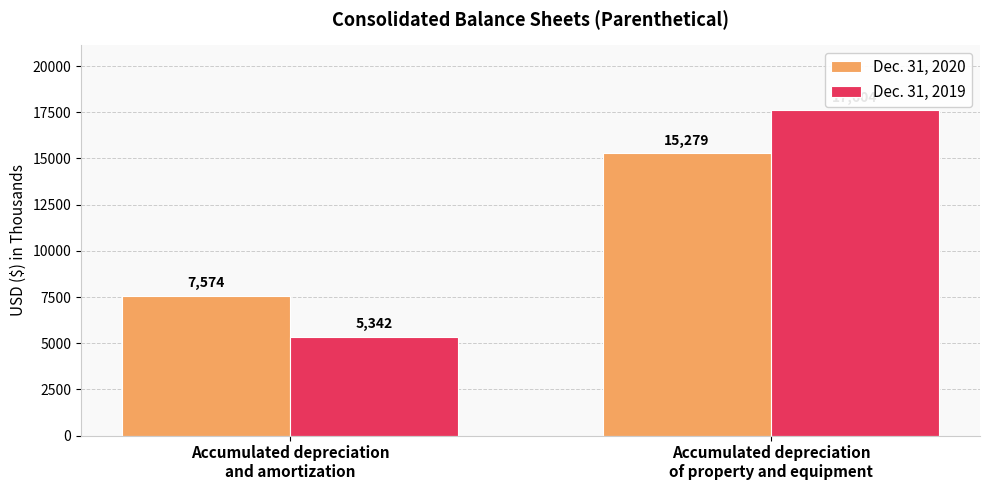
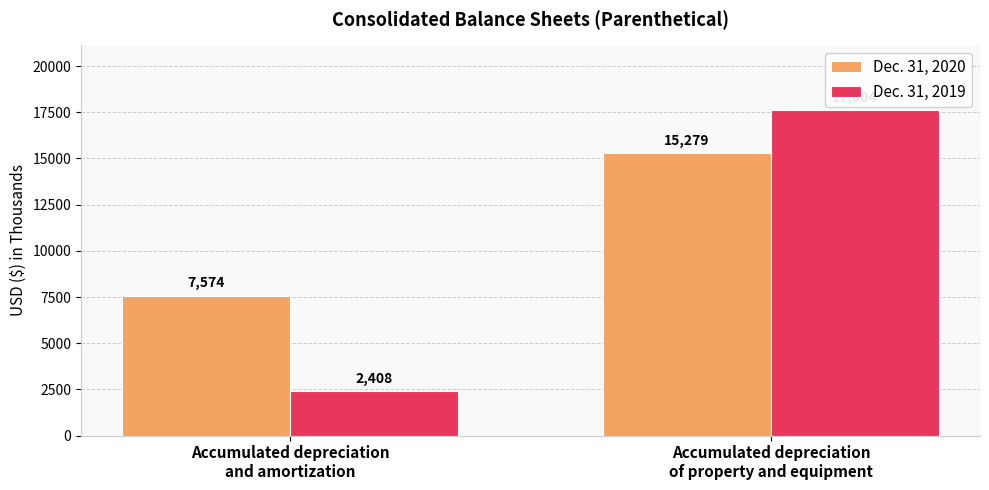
Dec. 31, 2019, Accumulated depreciation and amortization: 5,342 -> 2,408
